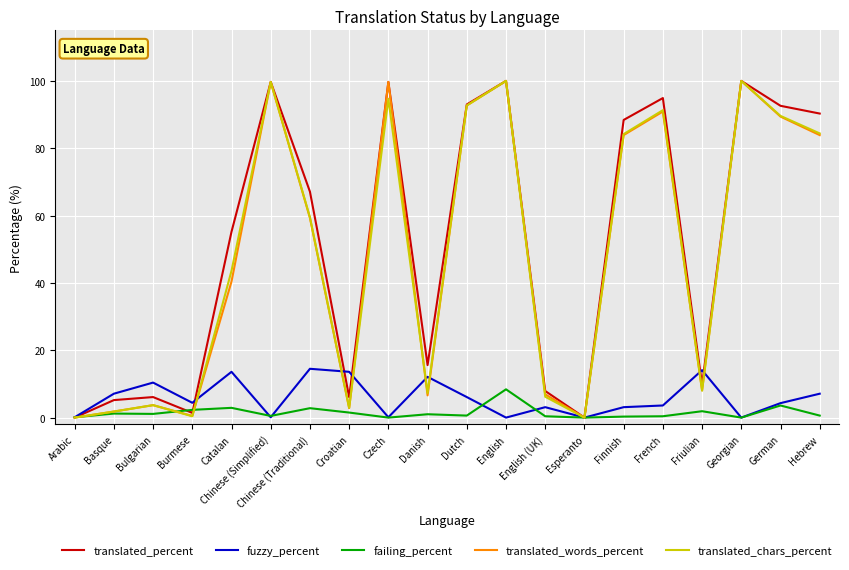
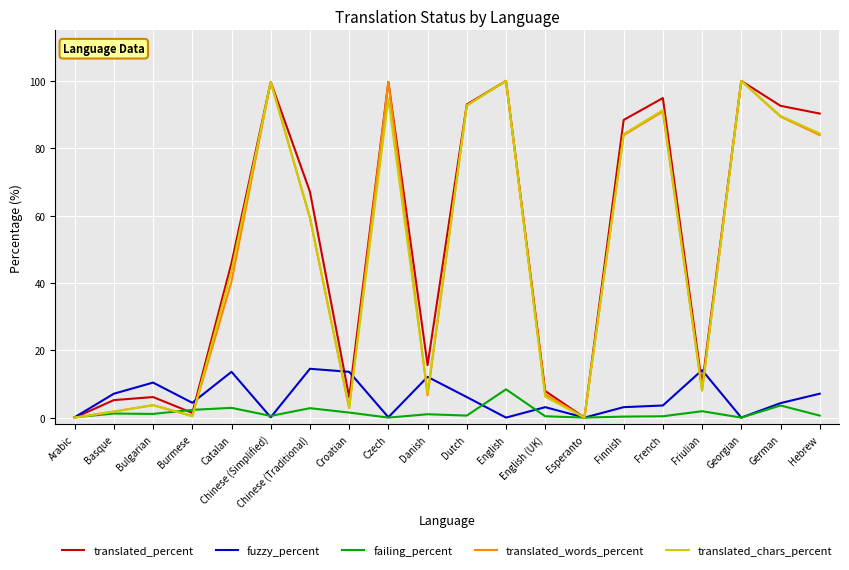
translated_percent, Catalan: 55 -> 46
